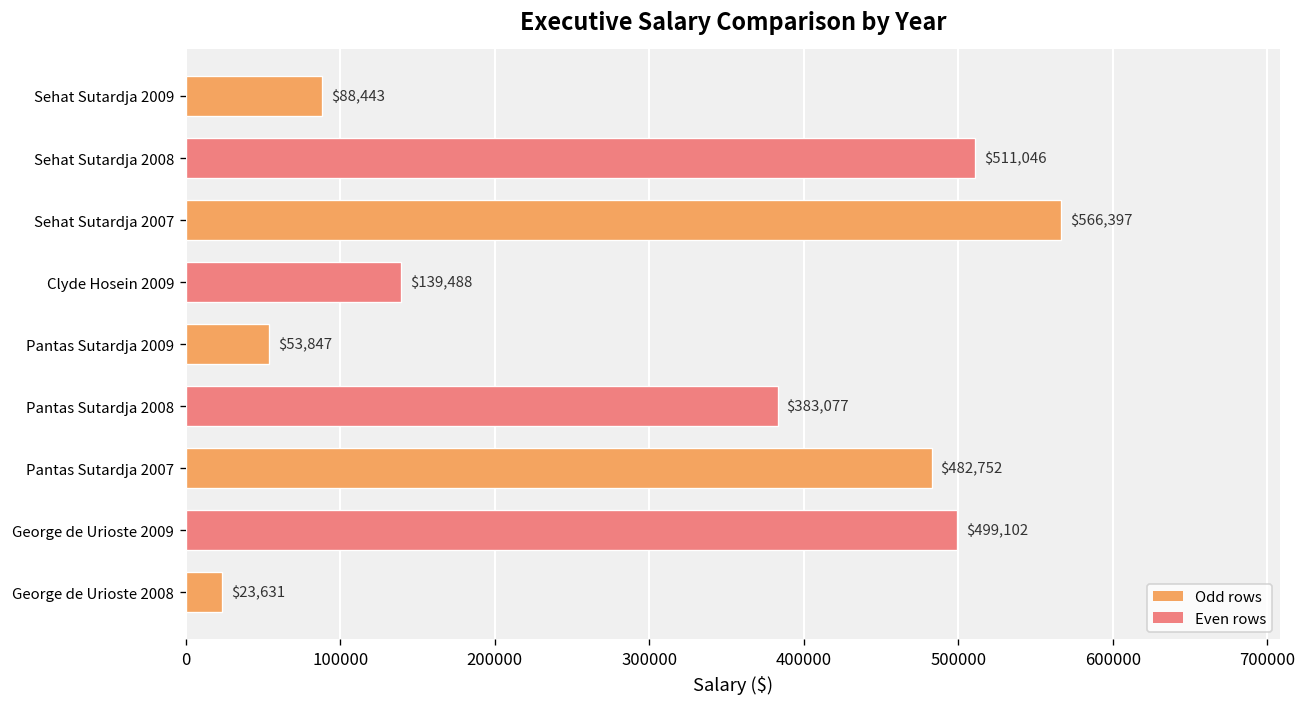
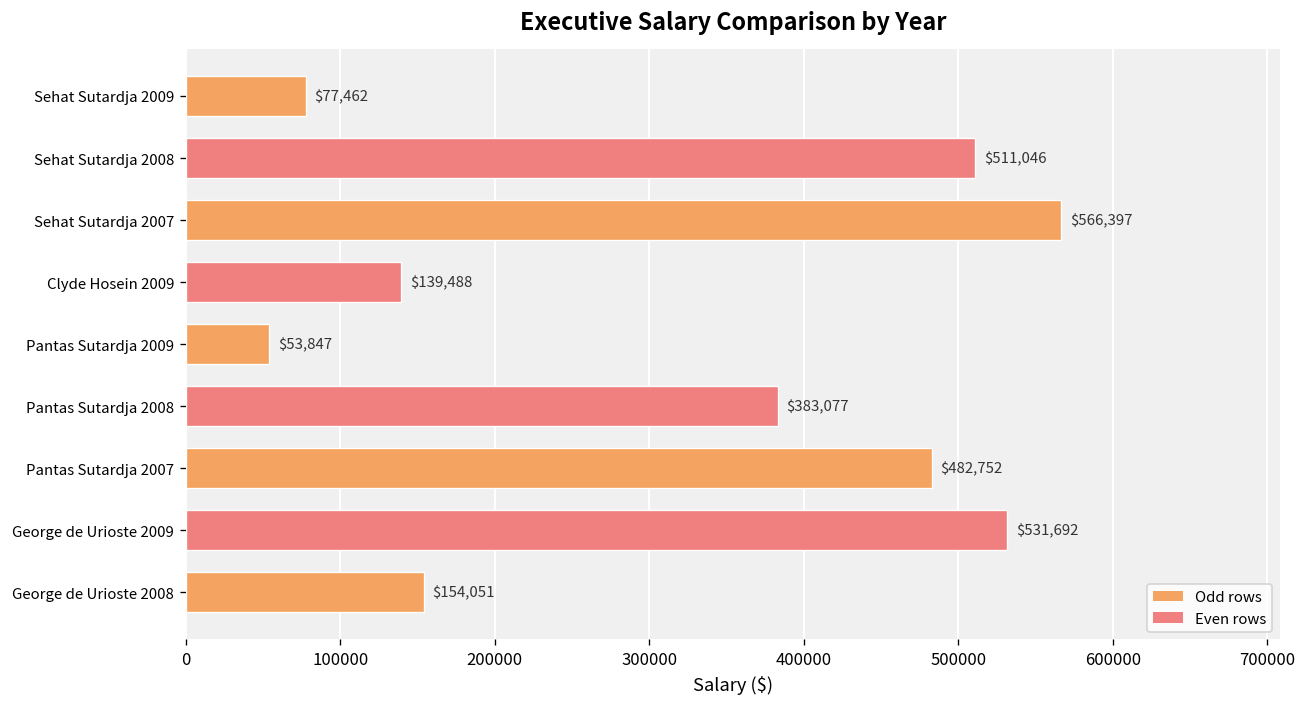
Sehat Sutardja 2009: $88,443 -> $77,462
George de Urioste 2009: $499,102 -> $531,692
George de Urioste 2008: $23,631 -> $154,051
